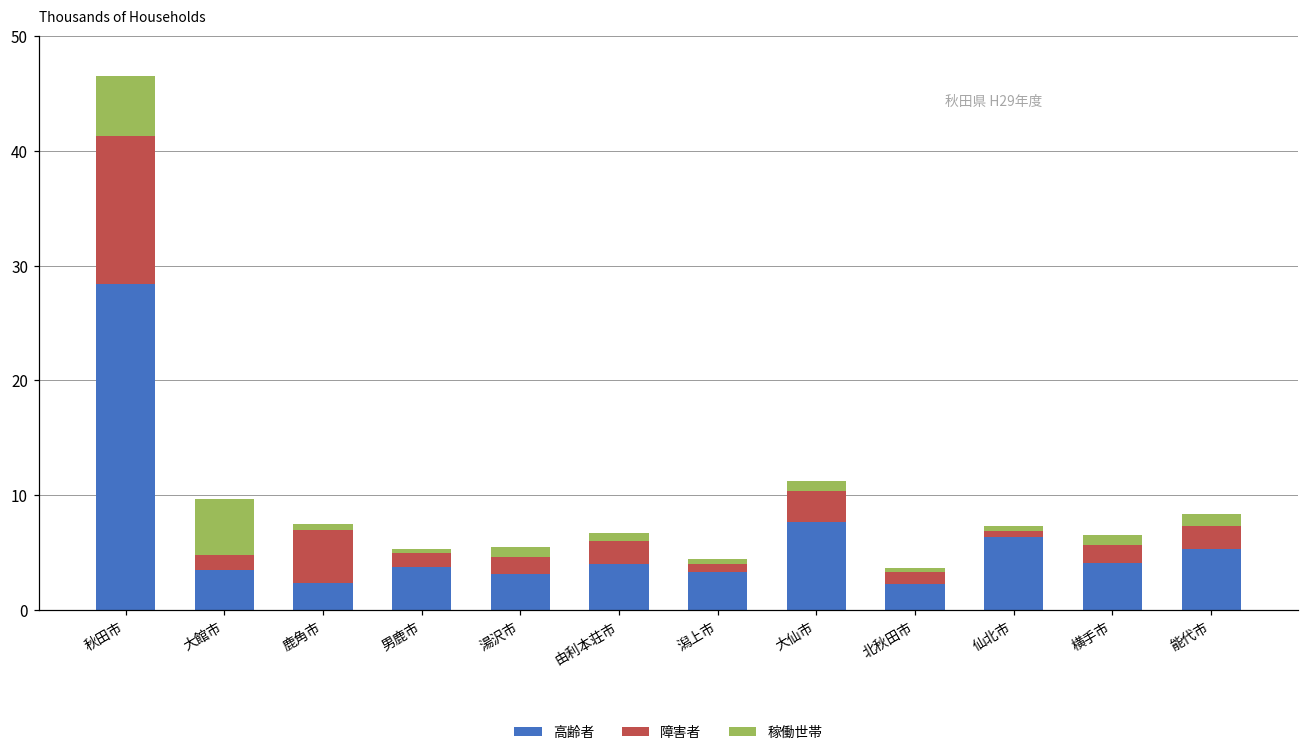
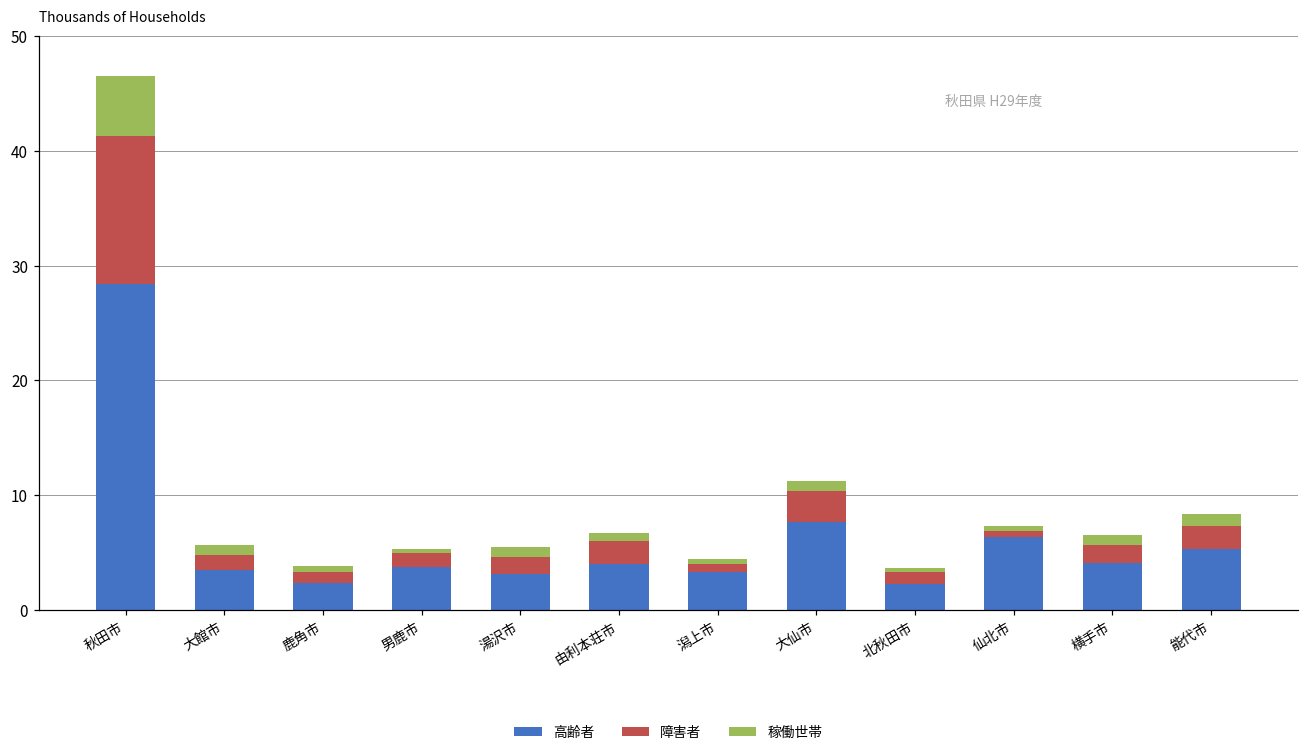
稼働世帯, 大館市: 4.9 -> 0.9
障害者, 鹿角市: 4.6 -> 1.0
